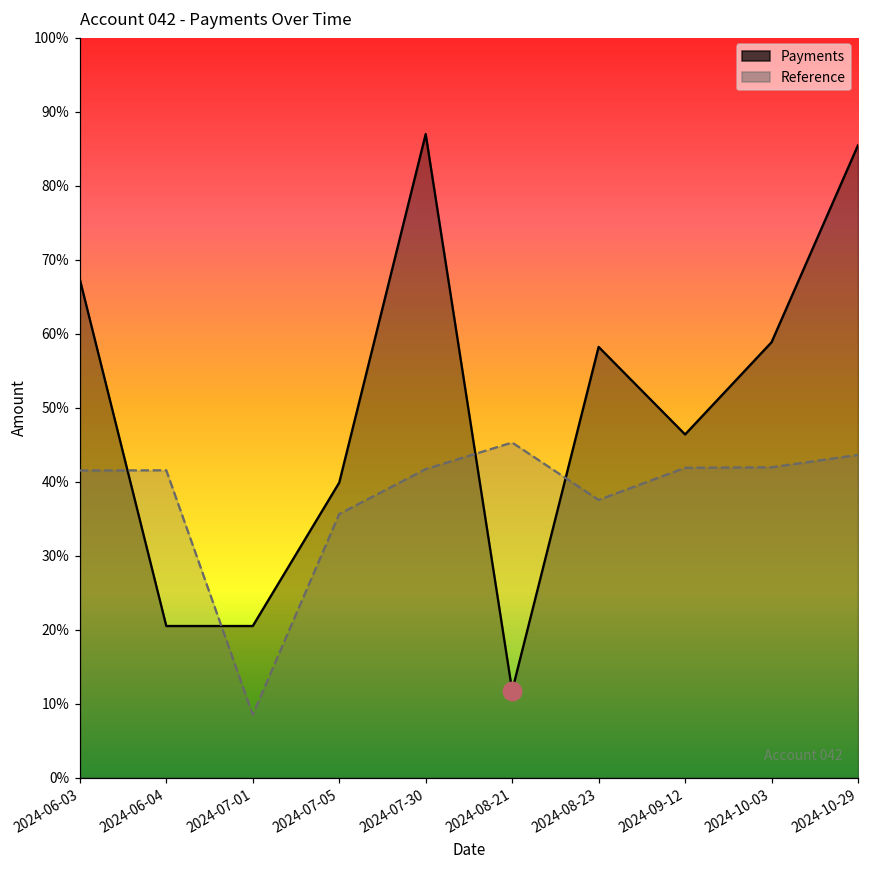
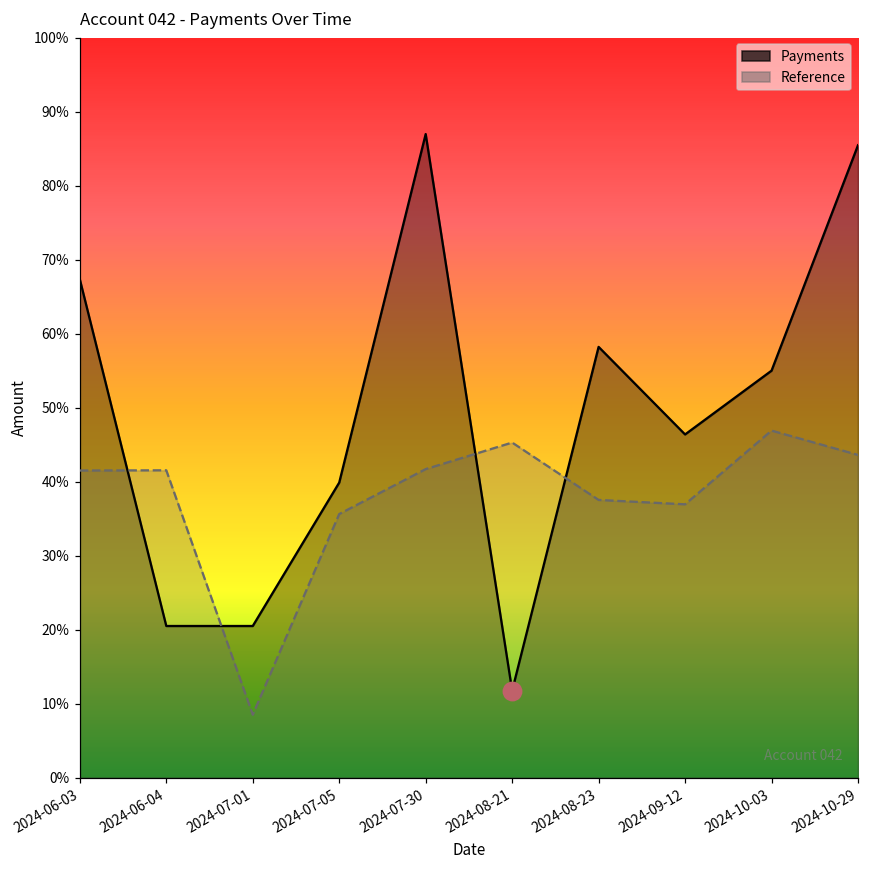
Reference, 2024-09-12: 42% -> 37%
Payments, 2024-10-03: 59% -> 55%
Reference, 2024-10-03: 42% -> 47%
